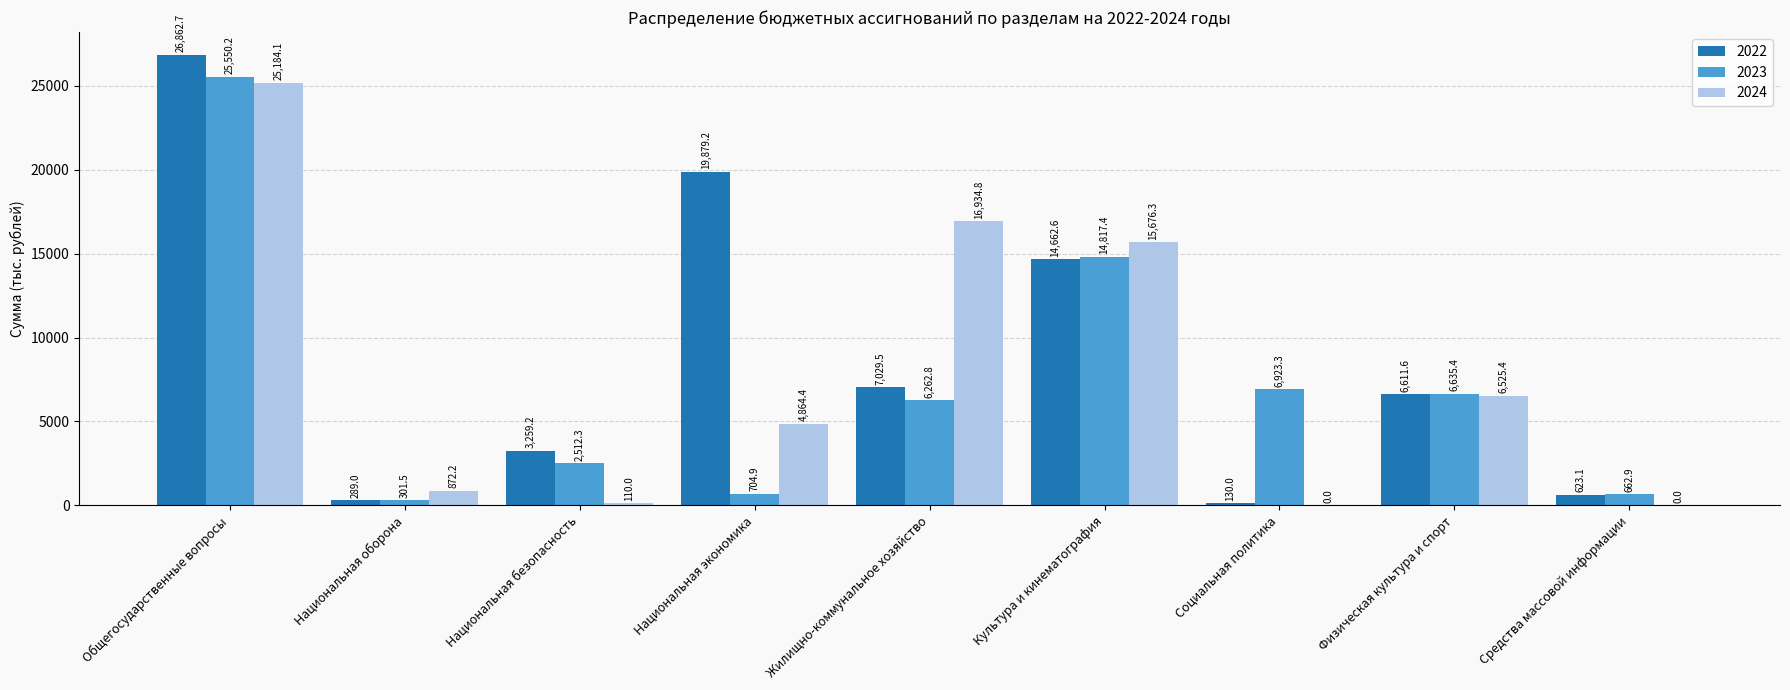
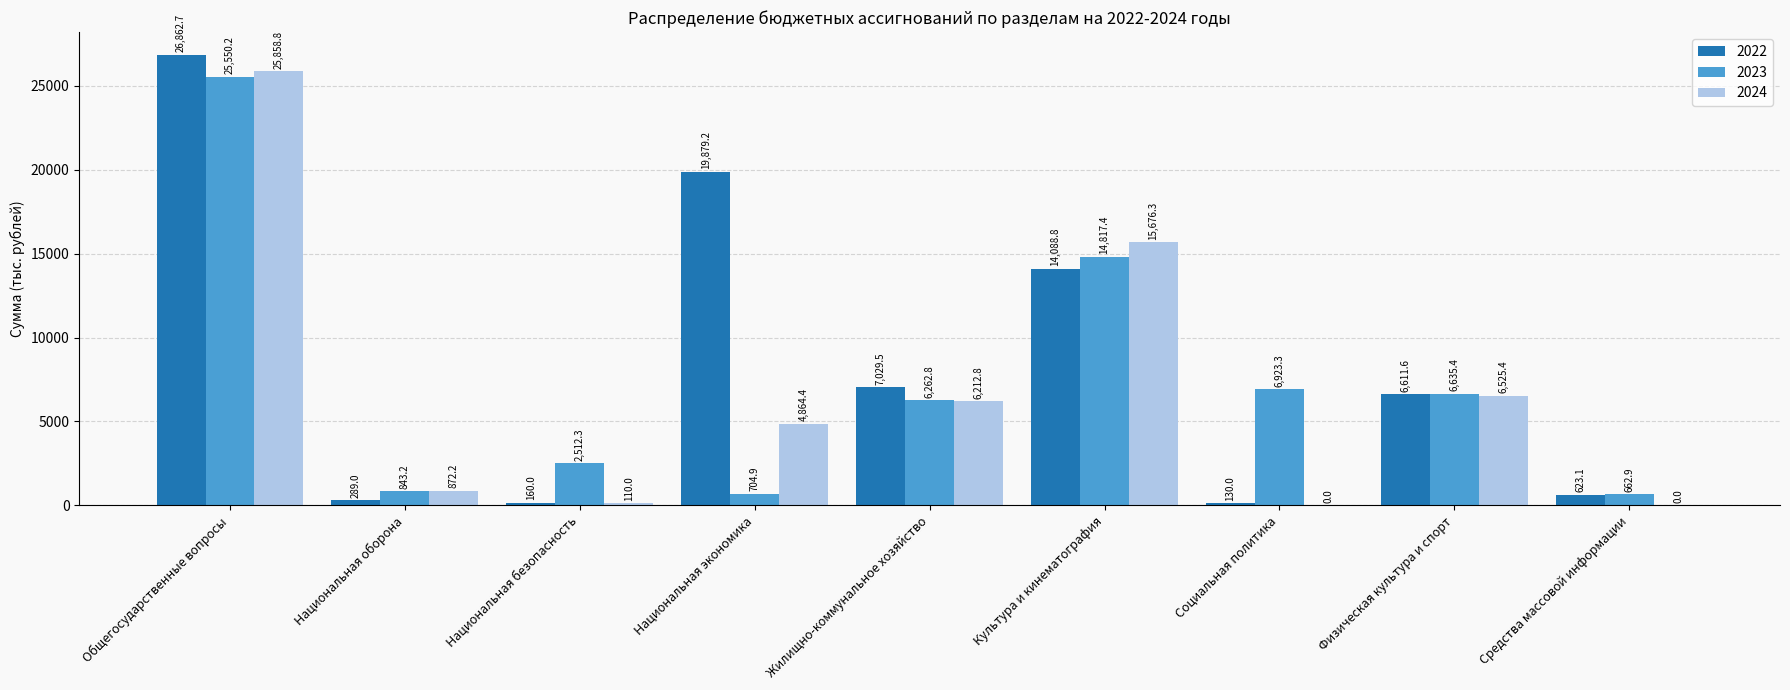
2024, Общегосударственные вопросы: 25,184.1 -> 25,858.8
2023, Национальная оборона: 301.5 -> 843.2
2022, Национальная безопасность: 3,259.2 -> 160.0
2024, Жилищно-коммунальное хозяйство: 16,934.8 -> 6,212.8
2022, Культура и кинематография: 14,662.6 -> 14,088.8
